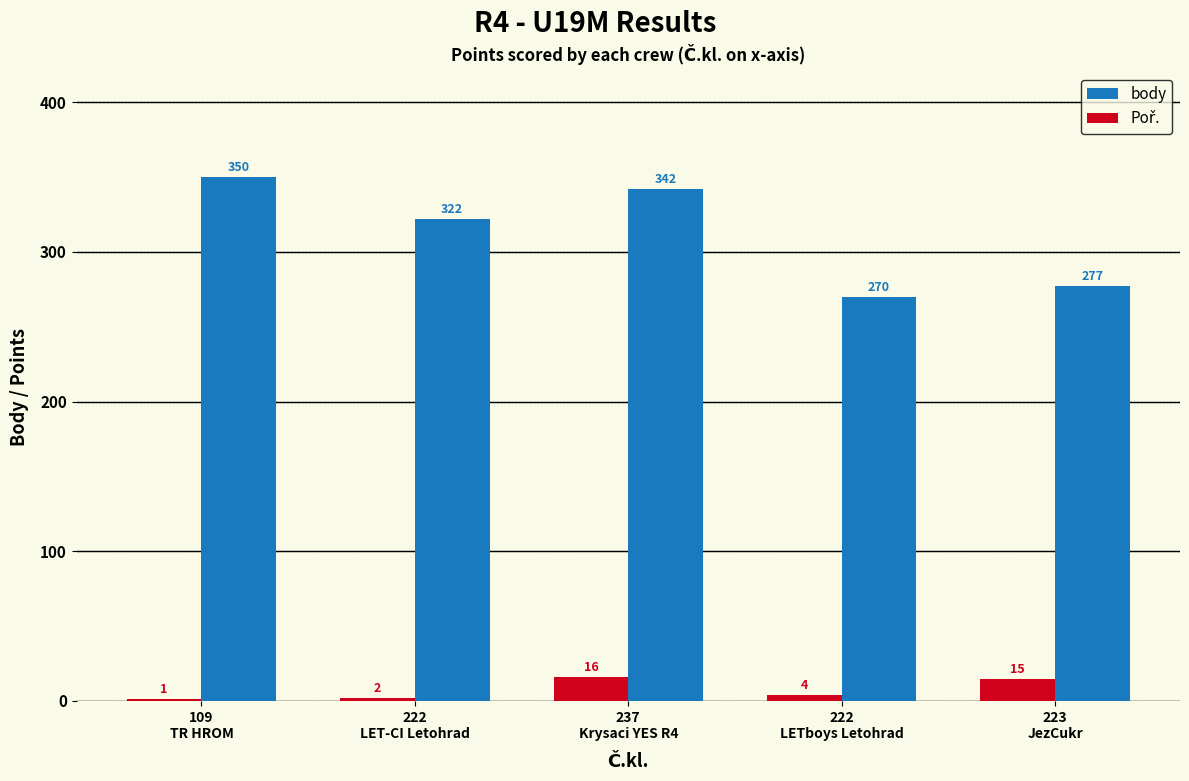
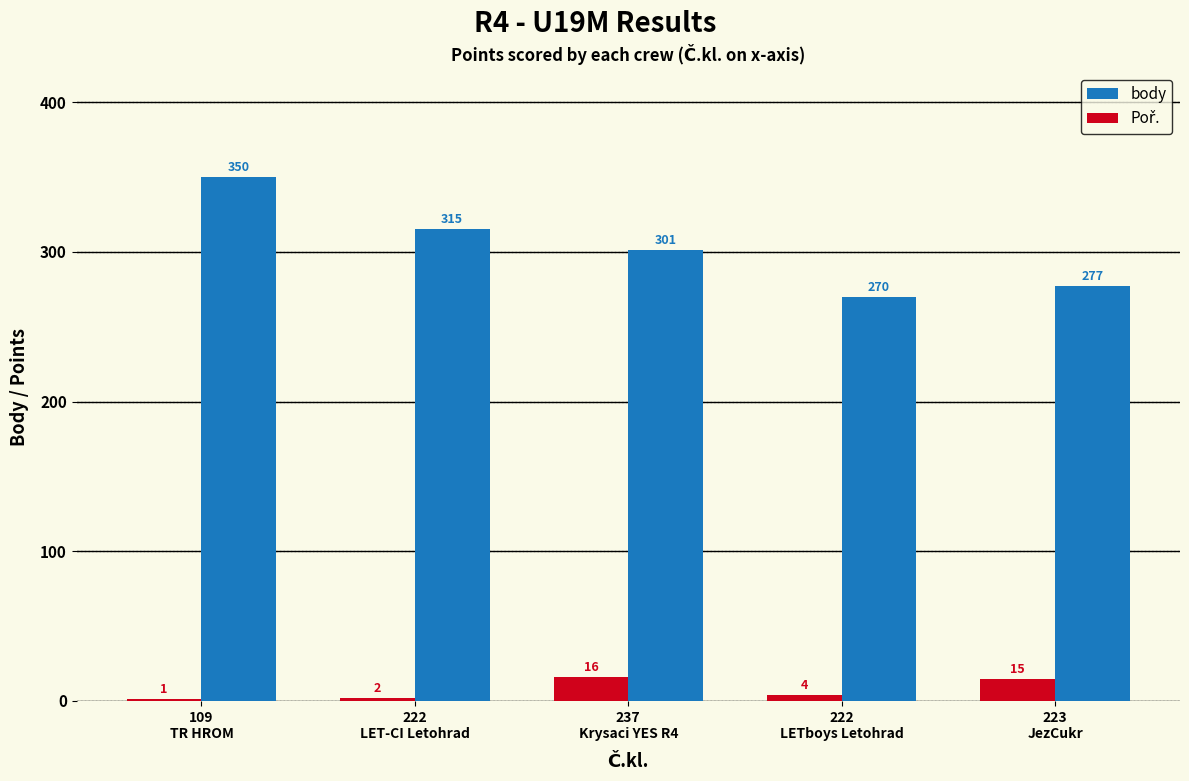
body, 222 LET-CI Letohrad: 322 -> 315
body, 237 Krysaci YES R4: 342 -> 301
